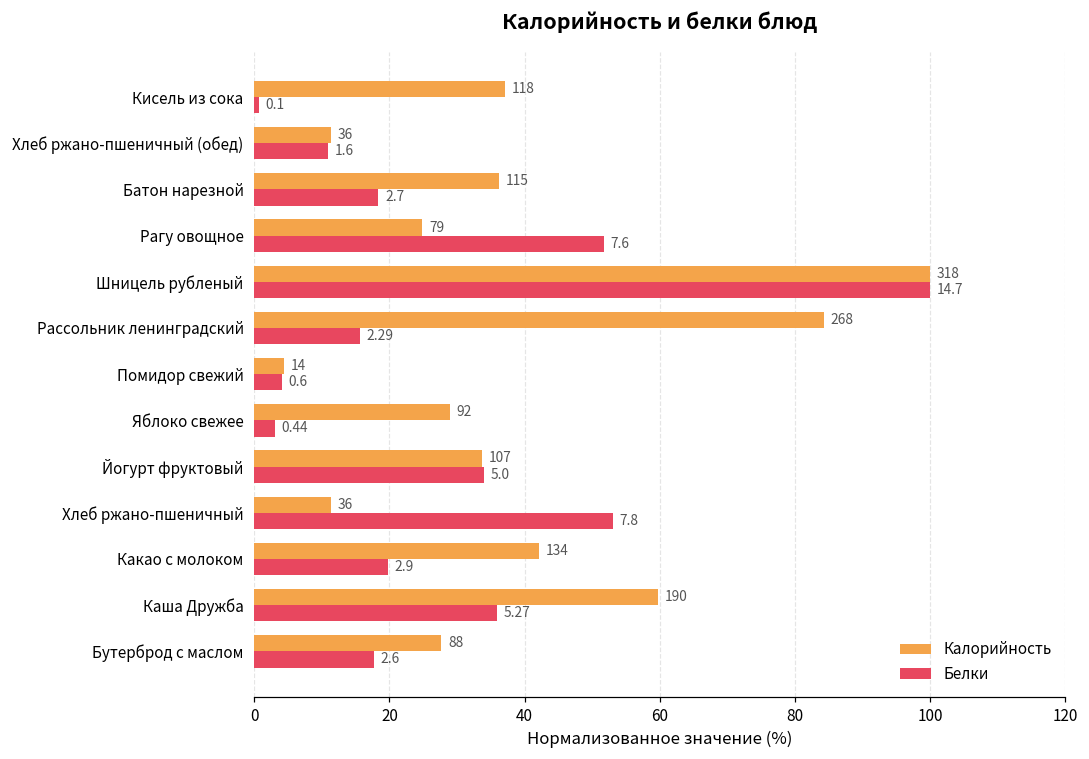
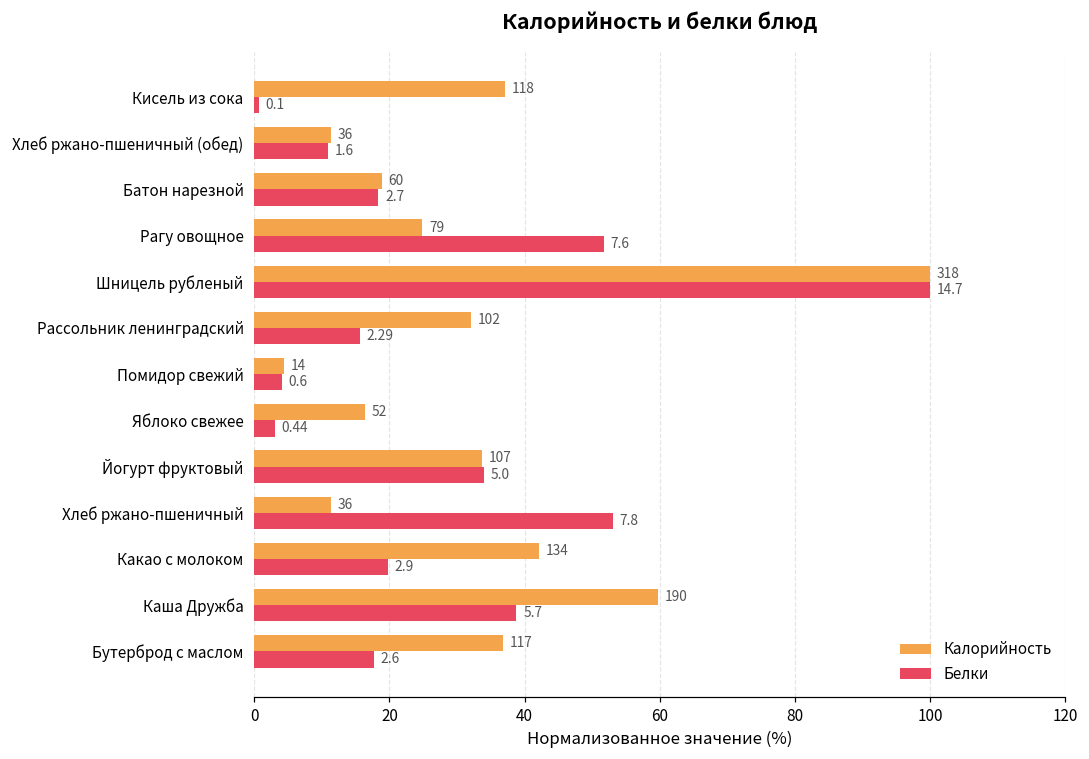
Калорийность, Батон нарезной: 115 -> 60
Калорийность, Рассольник ленинградский: 268 -> 102
Калорийность, Яблоко свежее: 92 -> 52
Белки, Каша Дружба: 5.27 -> 5.7
Калорийность, Бутерброд с маслом: 88 -> 117
